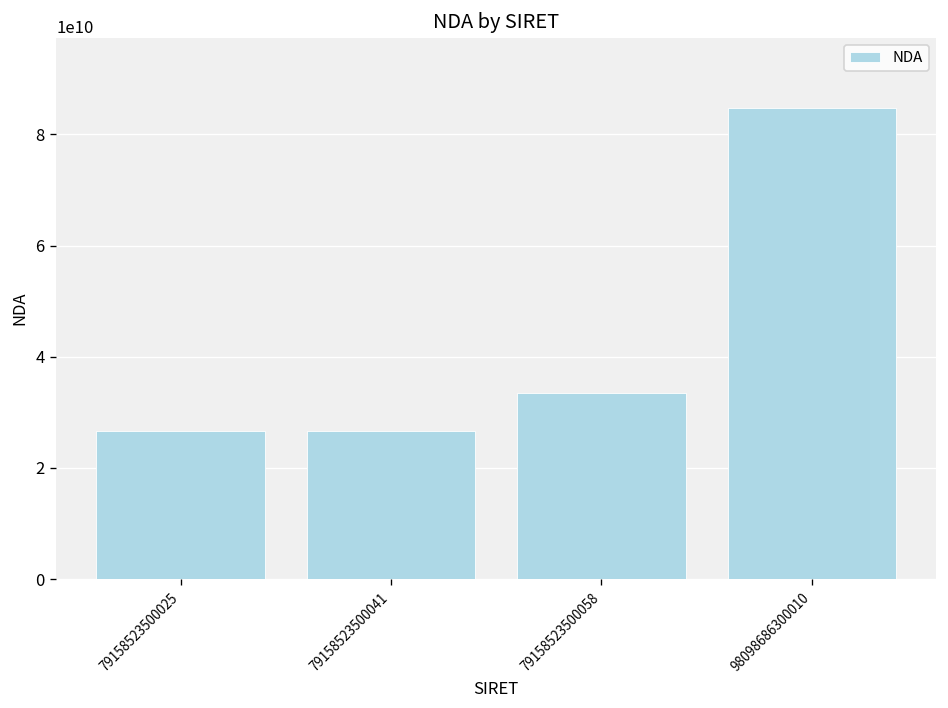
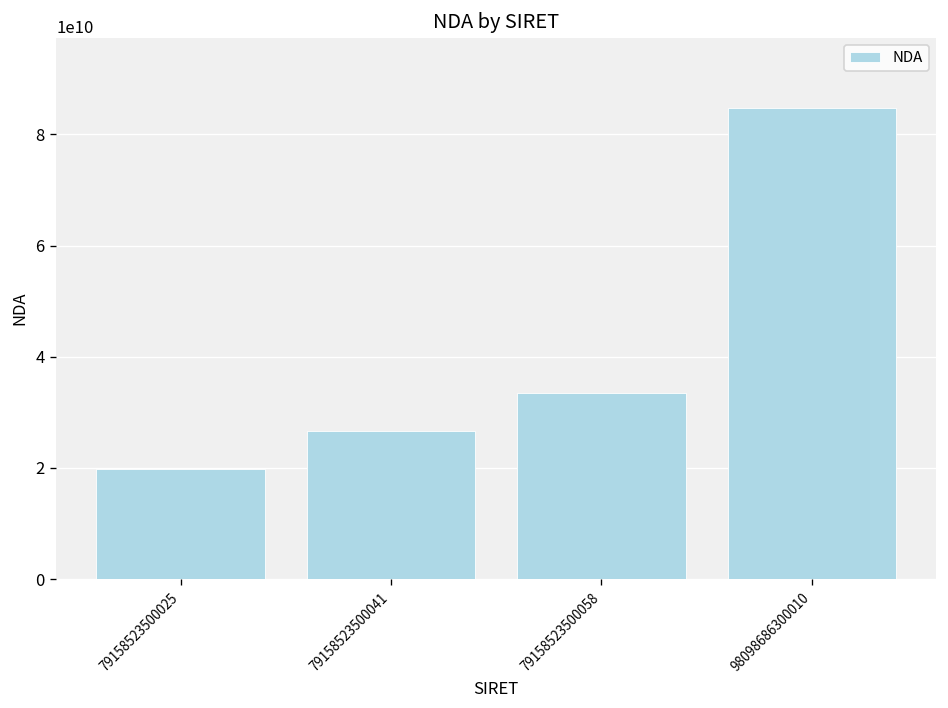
79158523500025: 27000000000 -> 20000000000
